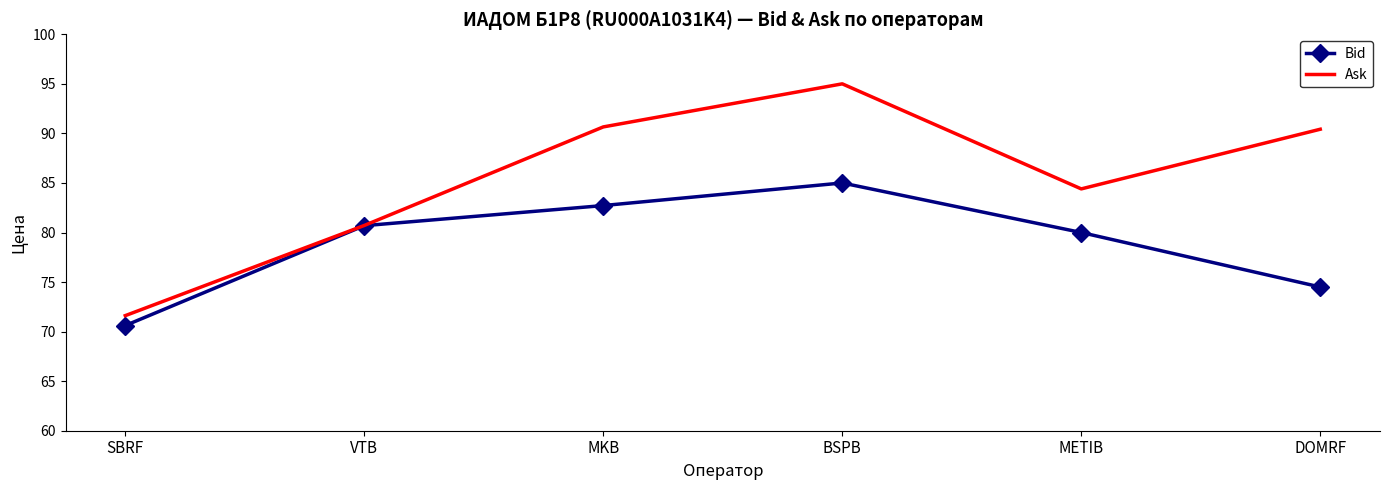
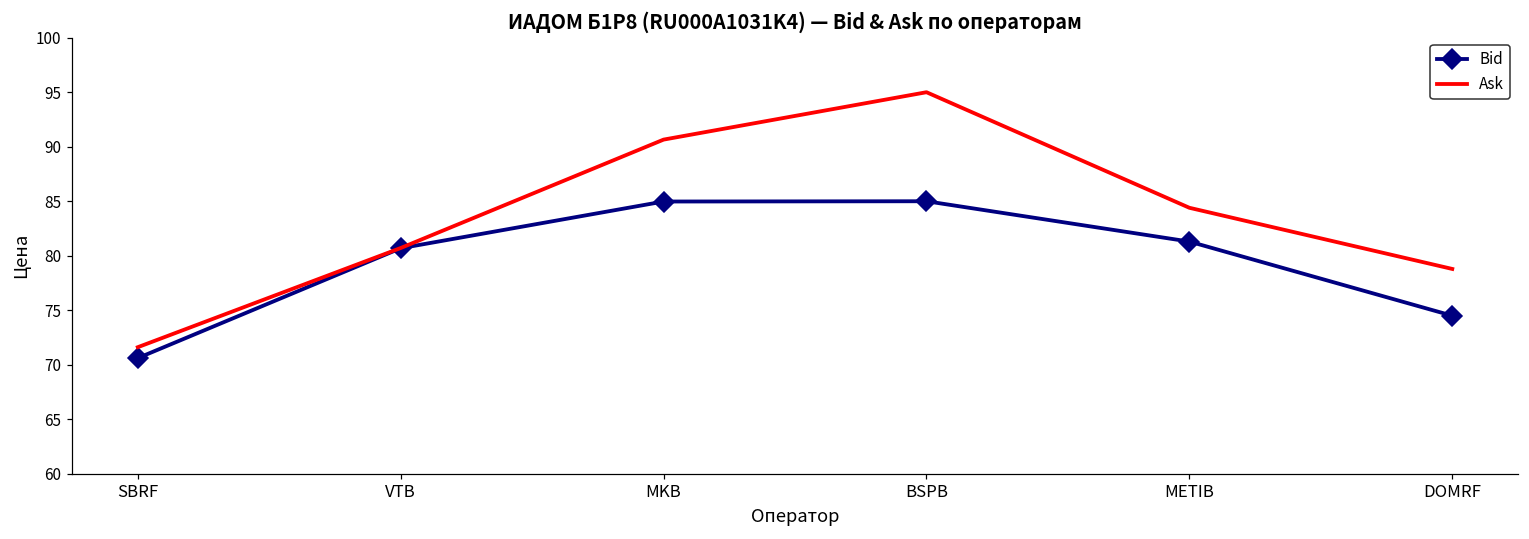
Bid, MKB: 83 -> 85
Bid, METIB: 80 -> 81
Ask, DOMRF: 90 -> 79
